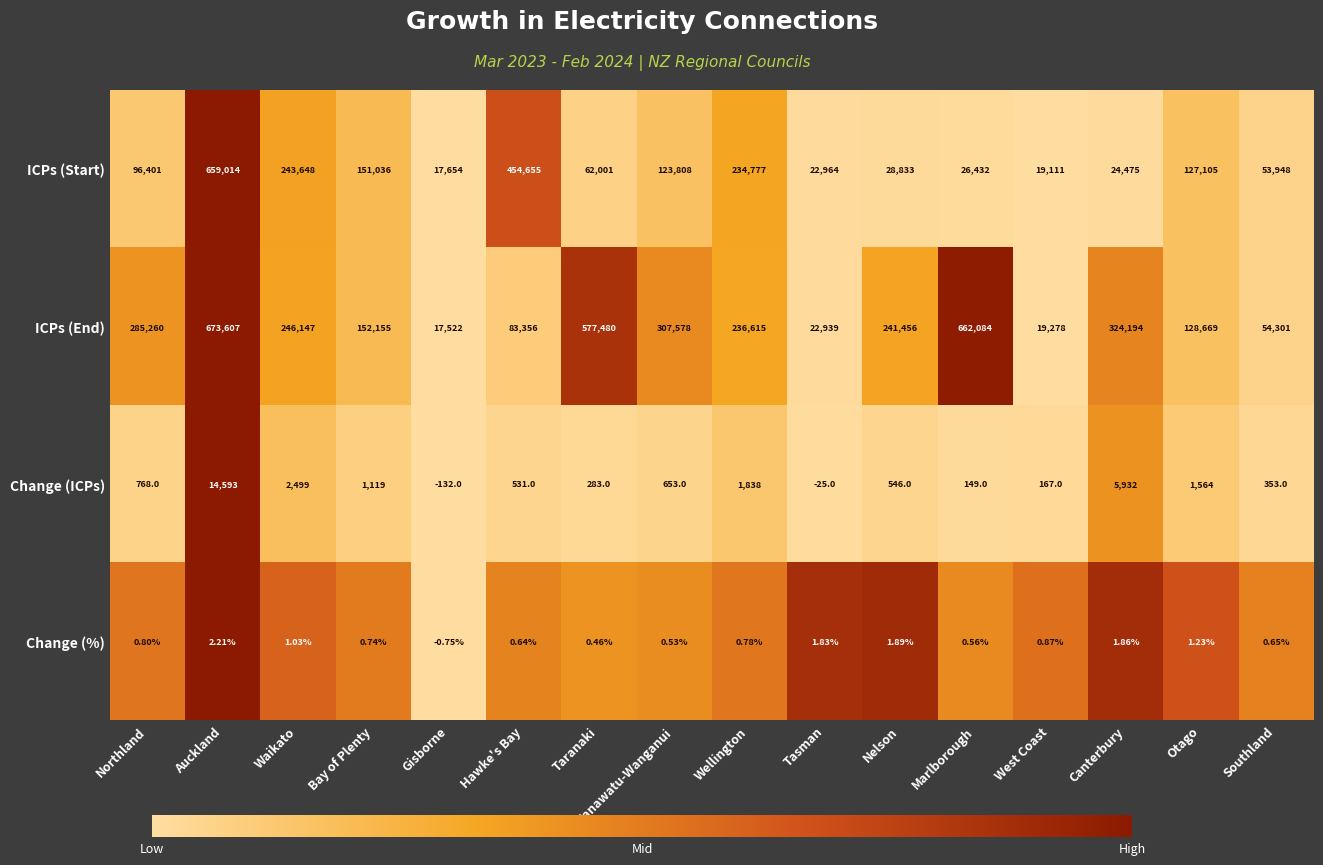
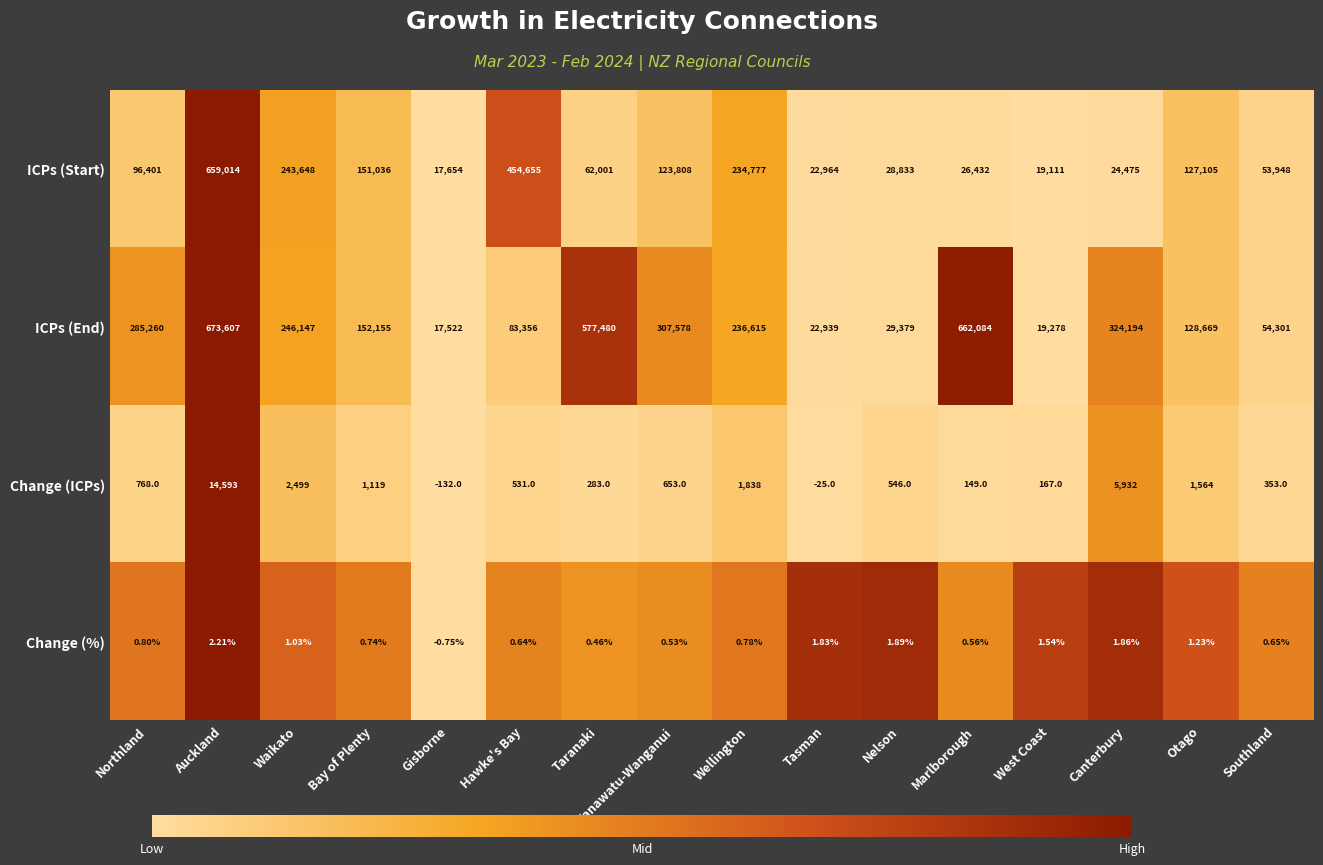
ICPs (End), Nelson: 241,456 -> 29,379
Change (%), West Coast: 0.87% -> 1.54%
